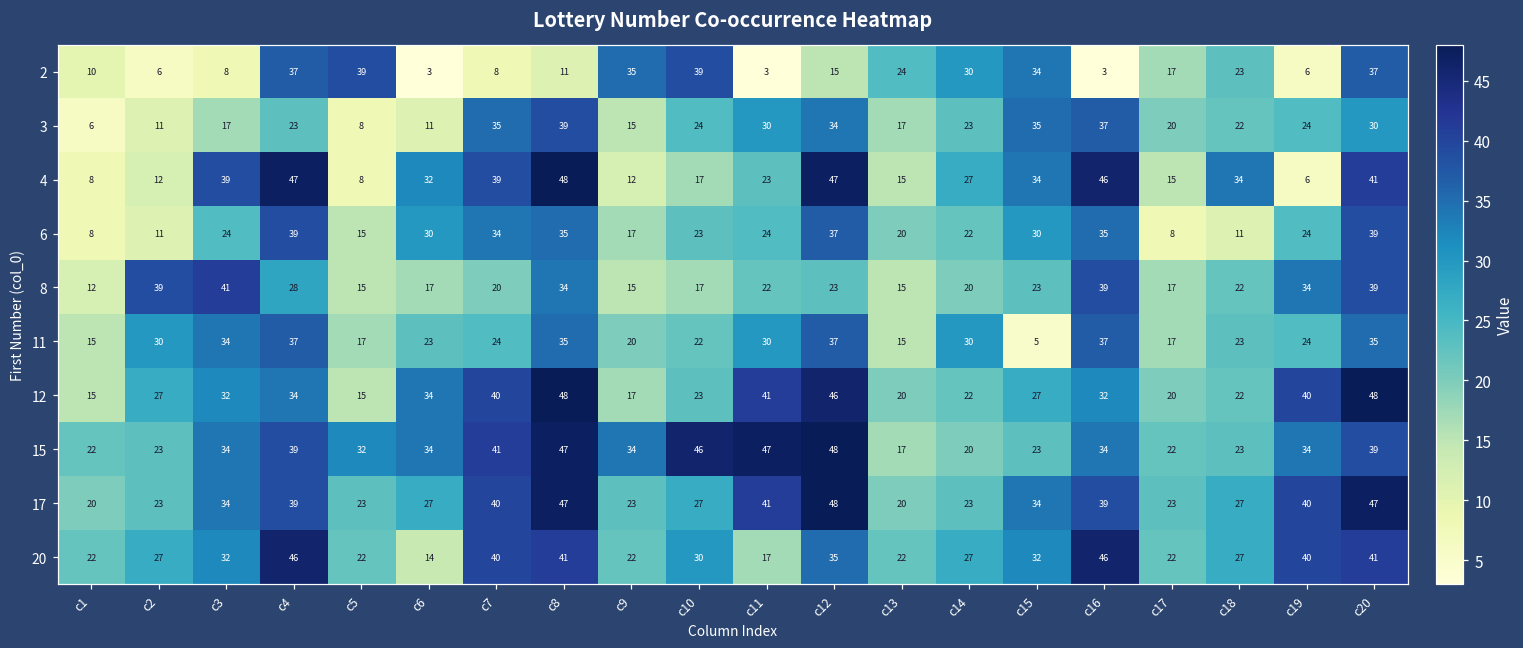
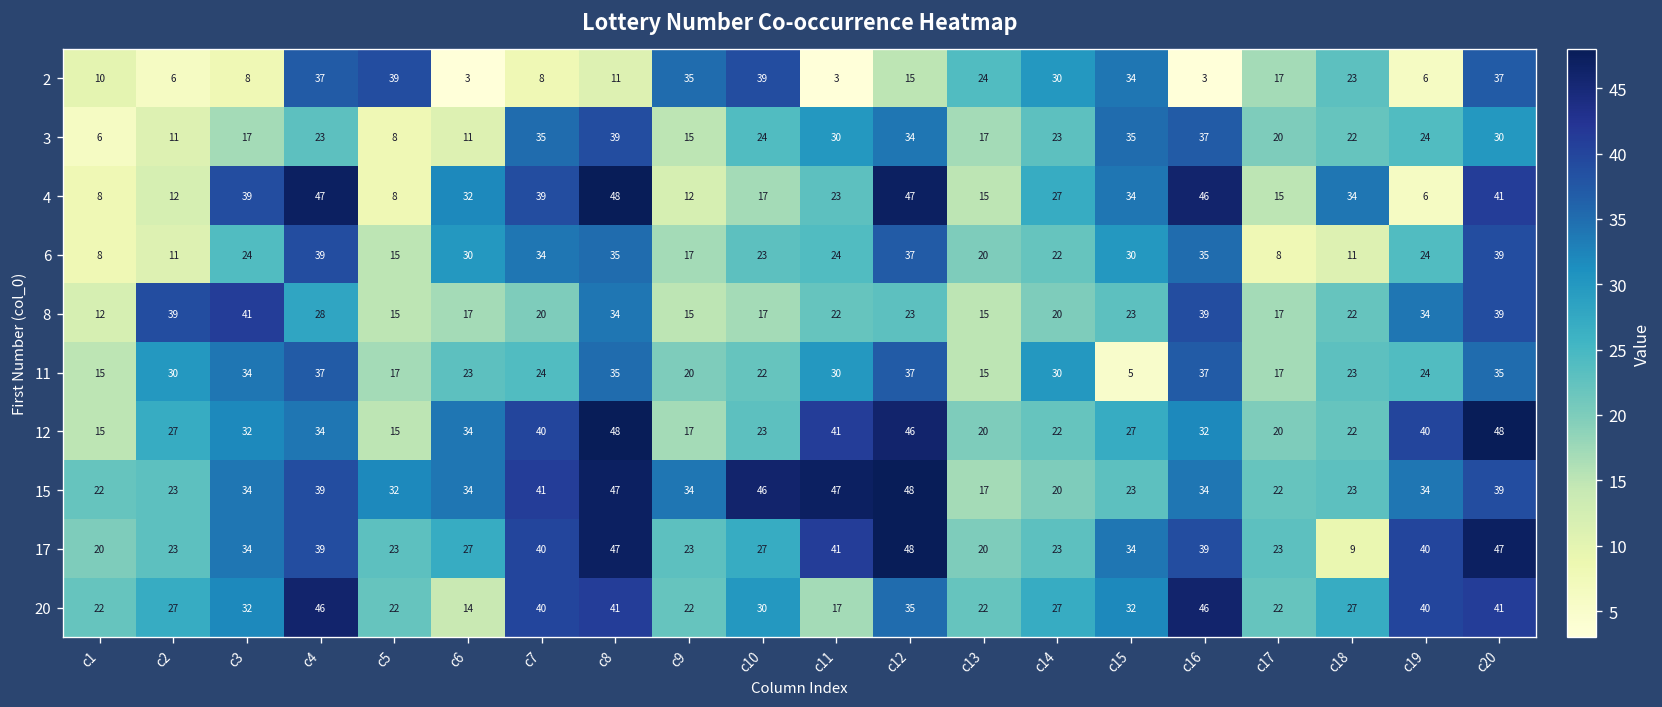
17, c18: 27 -> 9
